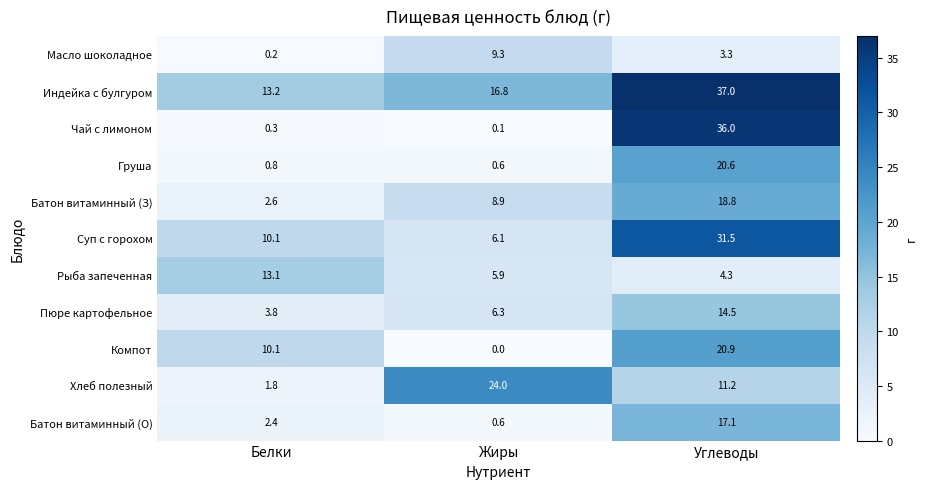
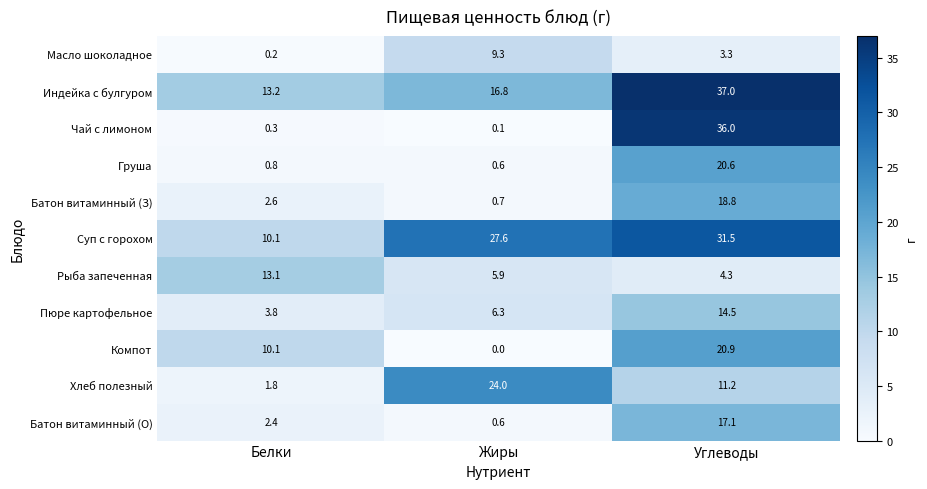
Батон витаминный (З), Жиры: 8.9 -> 0.7
Суп с горохом, Жиры: 6.1 -> 27.6
